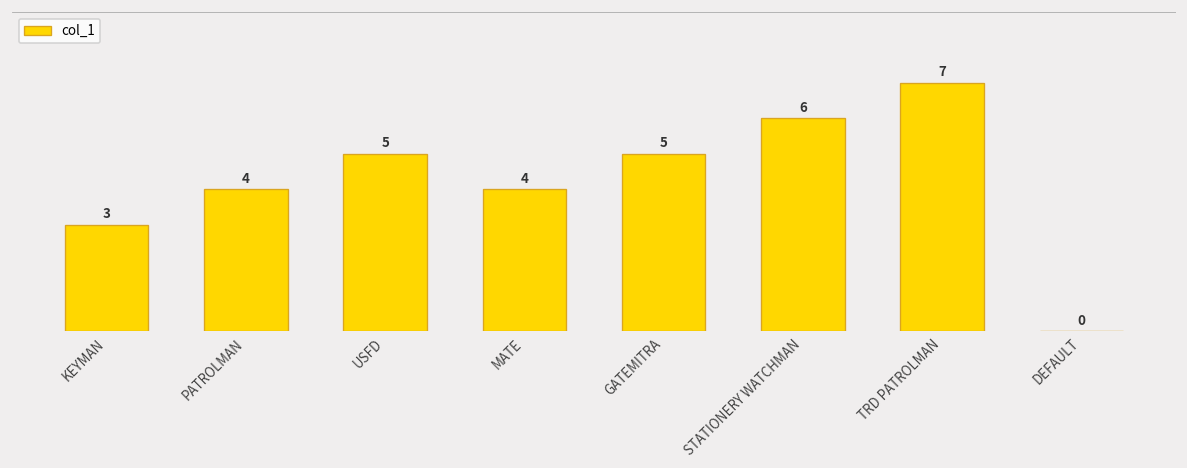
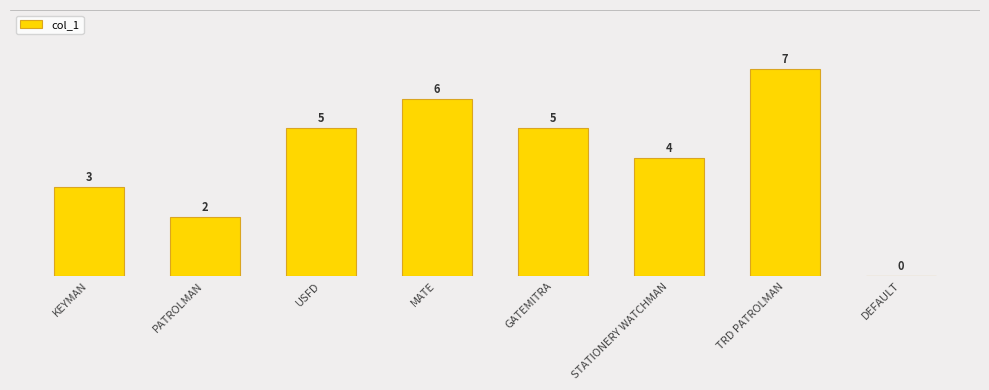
PATROLMAN: 4 -> 2
MATE: 4 -> 6
STATIONERY WATCHMAN: 6 -> 4
